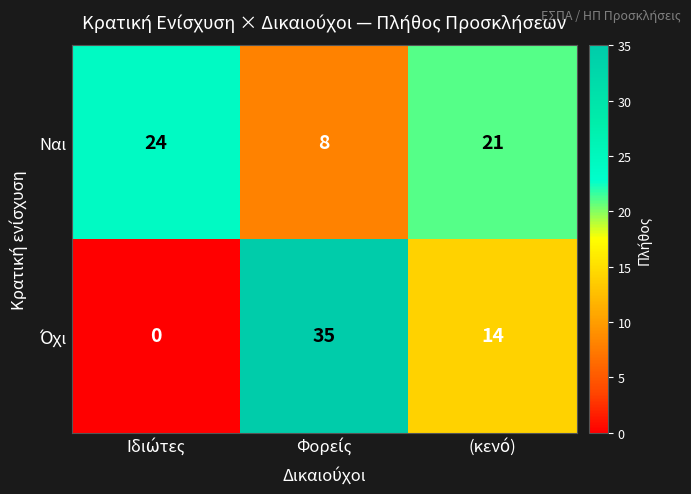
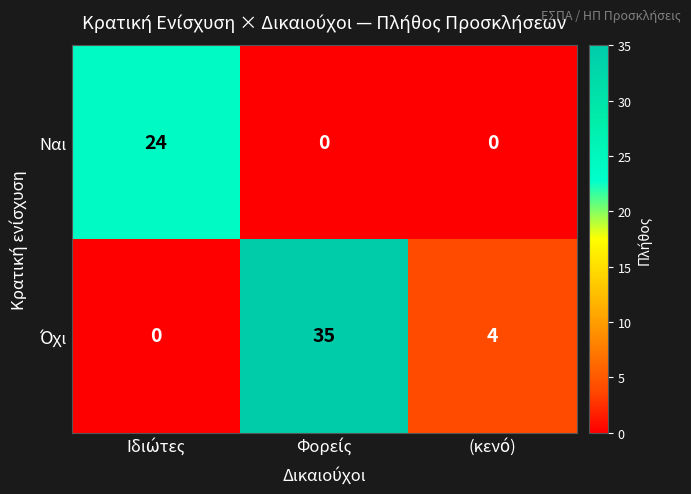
Ναι, Φορείς: 8 -> 0
Ναι, (κενό): 21 -> 0
Όχι, (κενό): 14 -> 4
